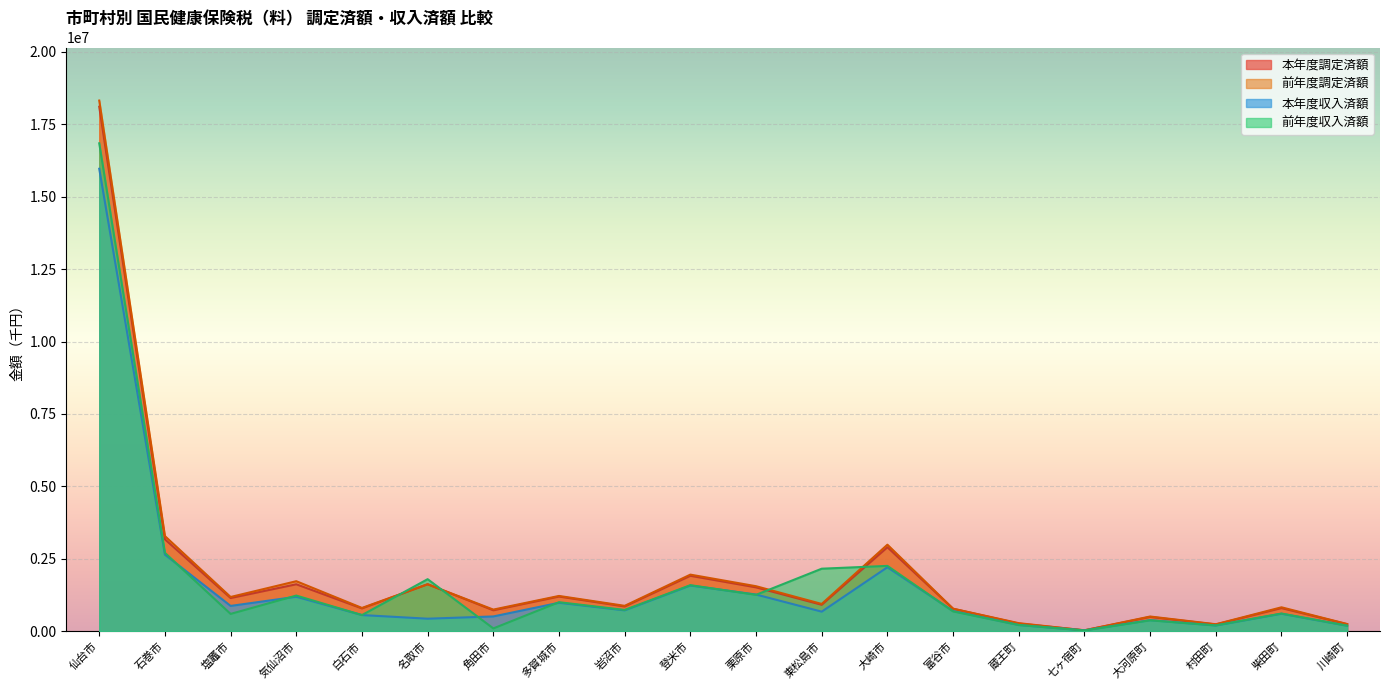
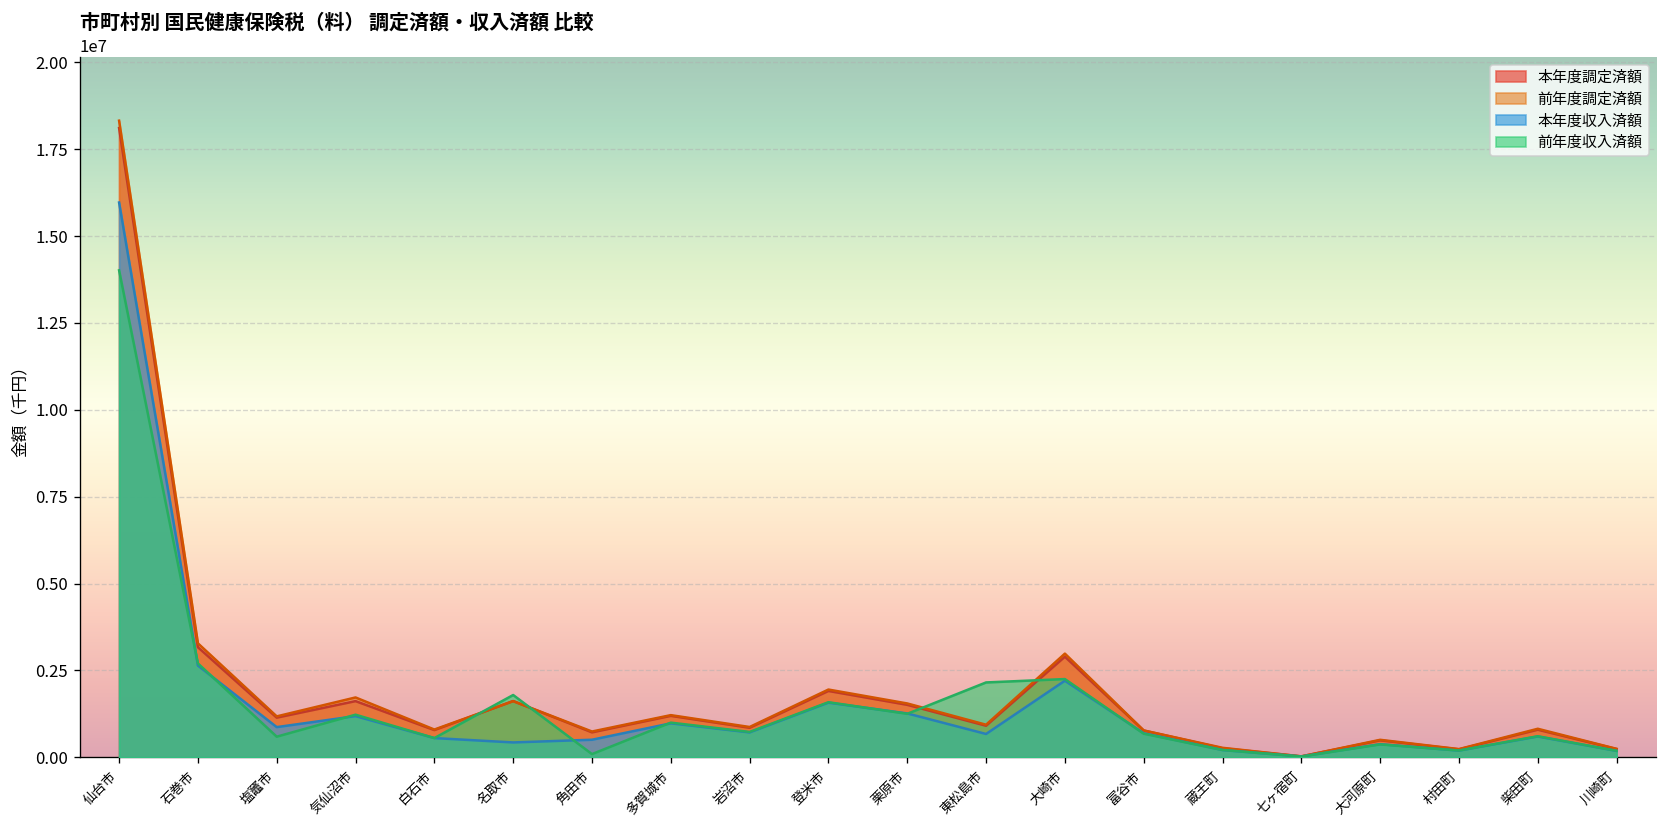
前年度収入済額, 仙台市: 16800000 -> 14000000
